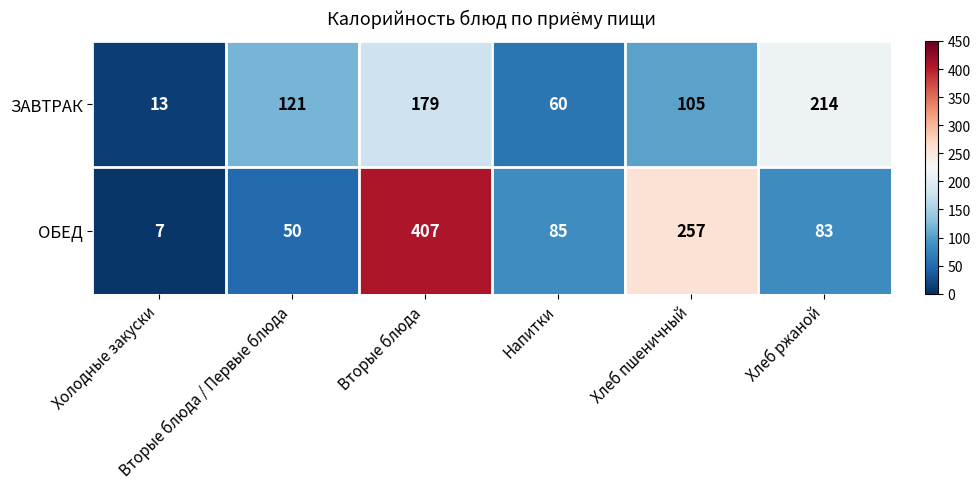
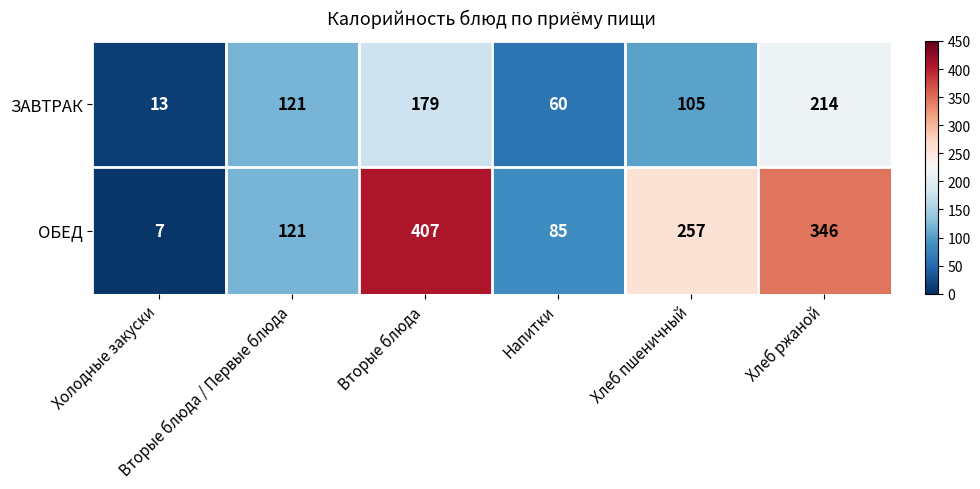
ОБЕД, Вторые блюда / Первые блюда: 50 -> 121
ОБЕД, Хлеб ржаной: 83 -> 346
